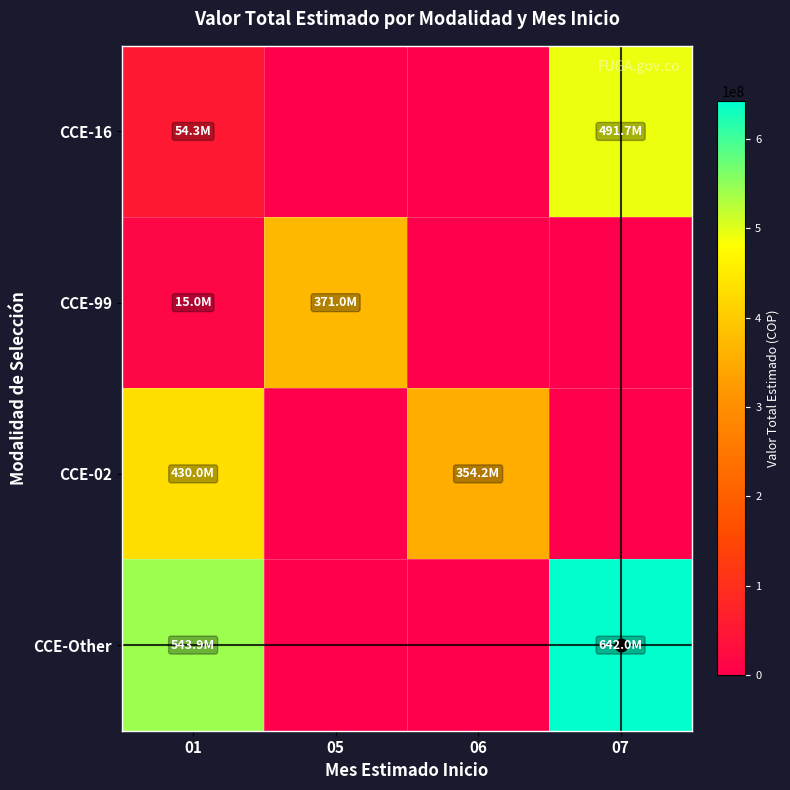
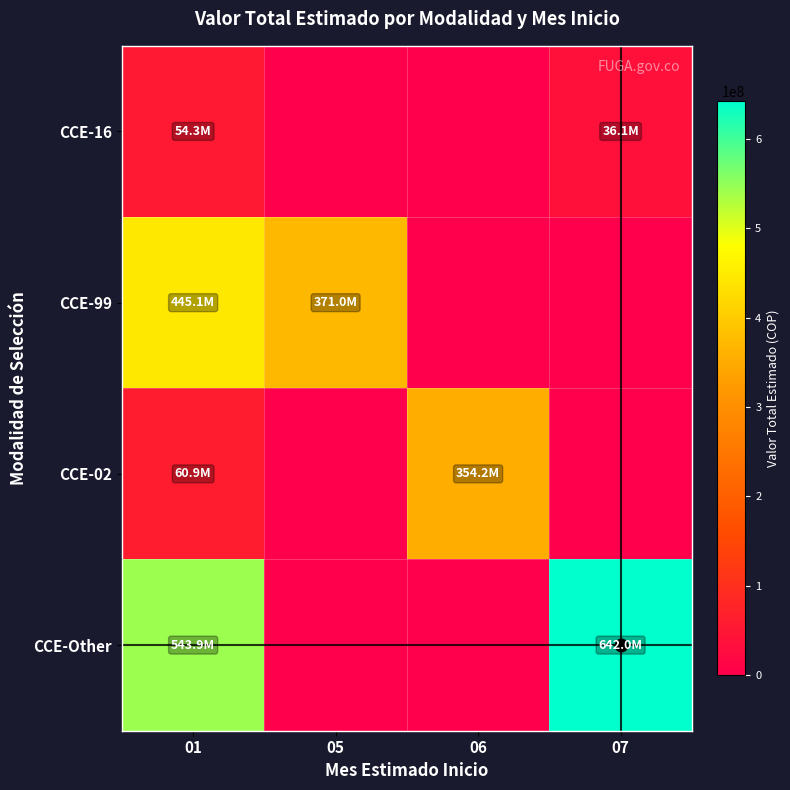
CCE-16, 07: 491.7M -> 36.1M
CCE-99, 01: 15.0M -> 445.1M
CCE-02, 01: 430.0M -> 60.9M
